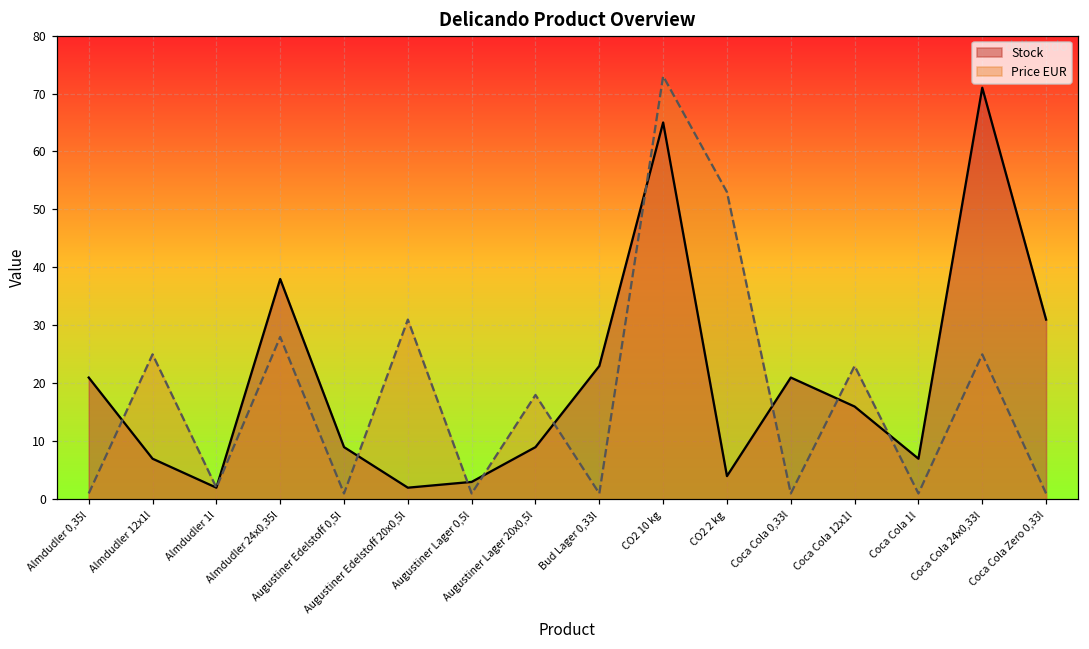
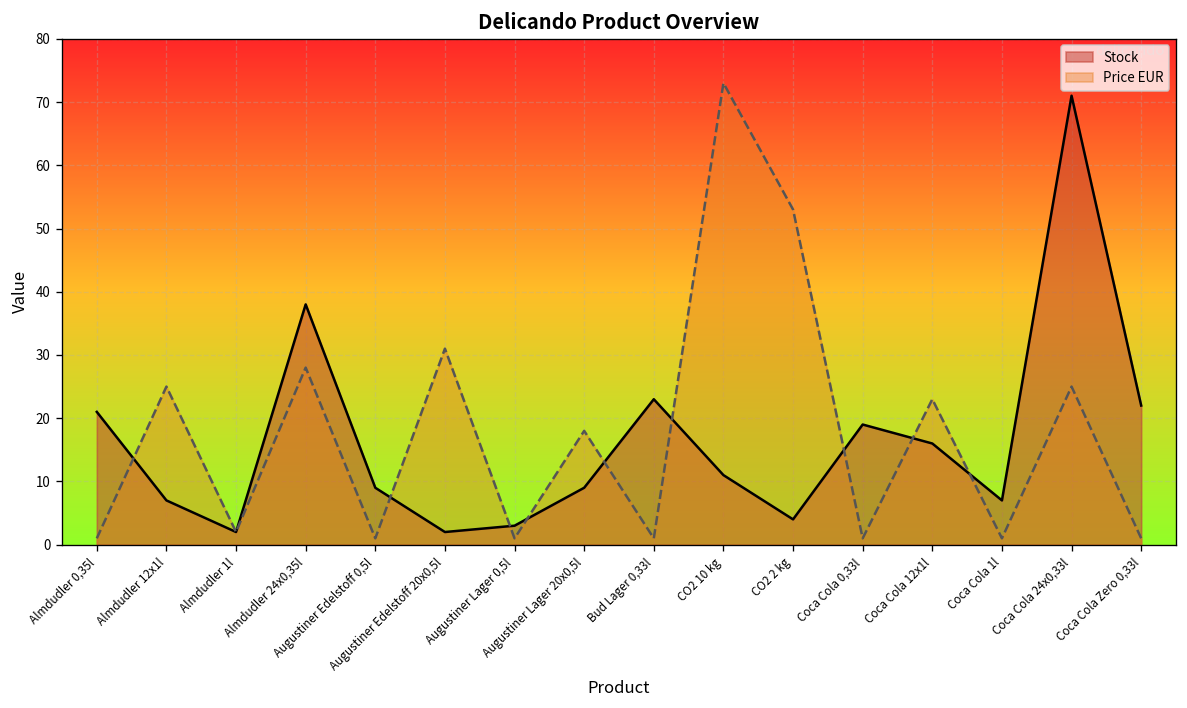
Stock, CO2 10 kg: 65 -> 11
Stock, Coca Cola 0,33l: 21 -> 19
Stock, Coca Cola Zero 0,33l: 31 -> 22
